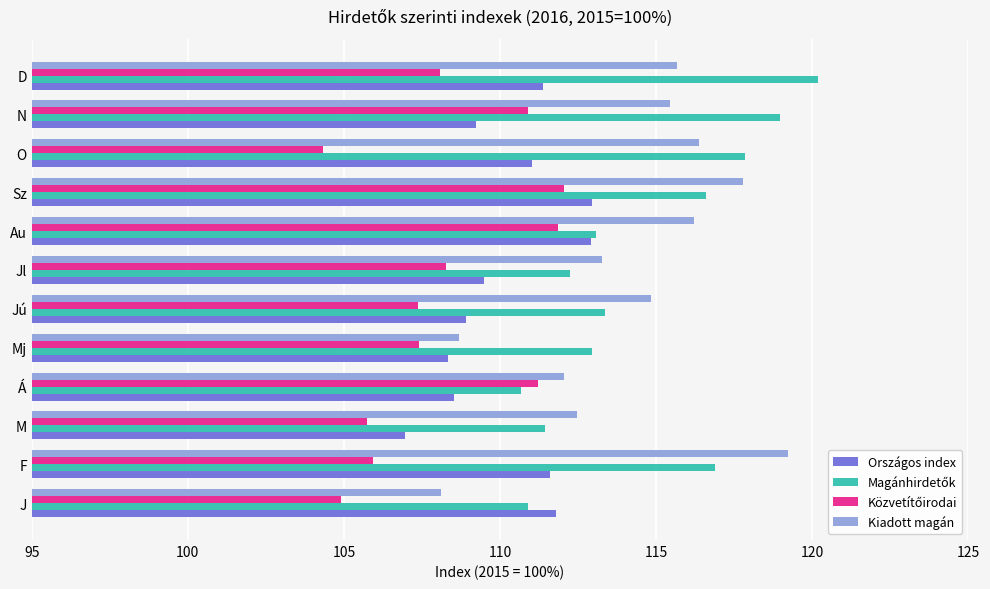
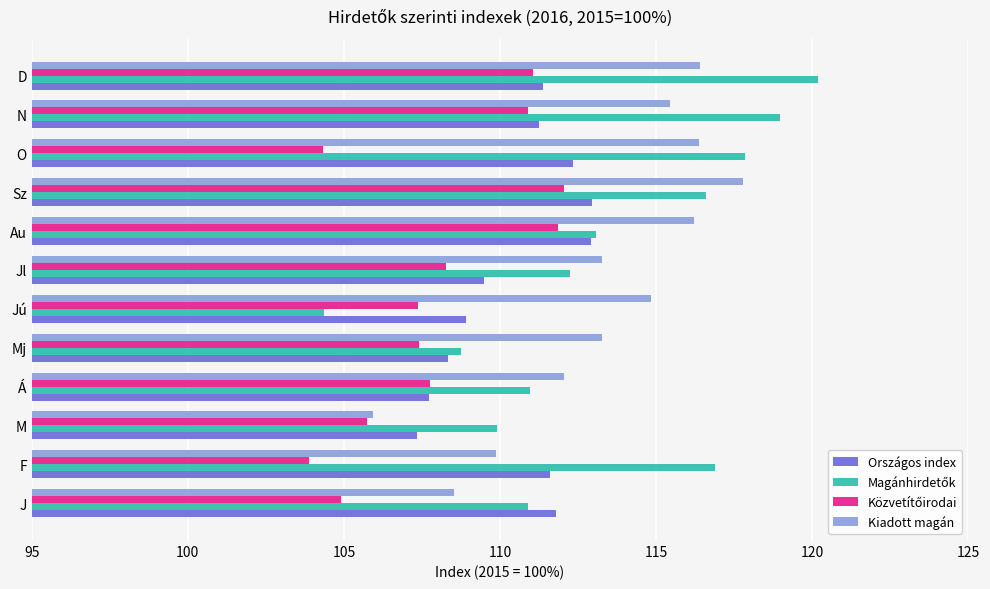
Kiadott magán, D: 115.7 -> 116.4
Közvetítőirodai, D: 108.1 -> 111.1
Országos index, N: 109.2 -> 111.3
Országos index, O: 111.0 -> 112.3
Magánhirdetők, Jú: 113.4 -> 104.4
Kiadott magán, Mj: 108.7 -> 113.3
Magánhirdetők, Mj: 112.9 -> 108.8
Közvetítőirodai, Á: 111.2 -> 107.8
Magánhirdetők, Á: 110.7 -> 111.0
Országos index, Á: 108.5 -> 107.7
Kiadott magán, M: 112.5 -> 105.9
Magánhirdetők, M: 111.4 -> 109.9
Országos index, M: 106.9 -> 107.3
Kiadott magán, F: 119.2 -> 109.9
Közvetítőirodai, F: 105.9 -> 103.9
Kiadott magán, J: 108.1 -> 108.5
